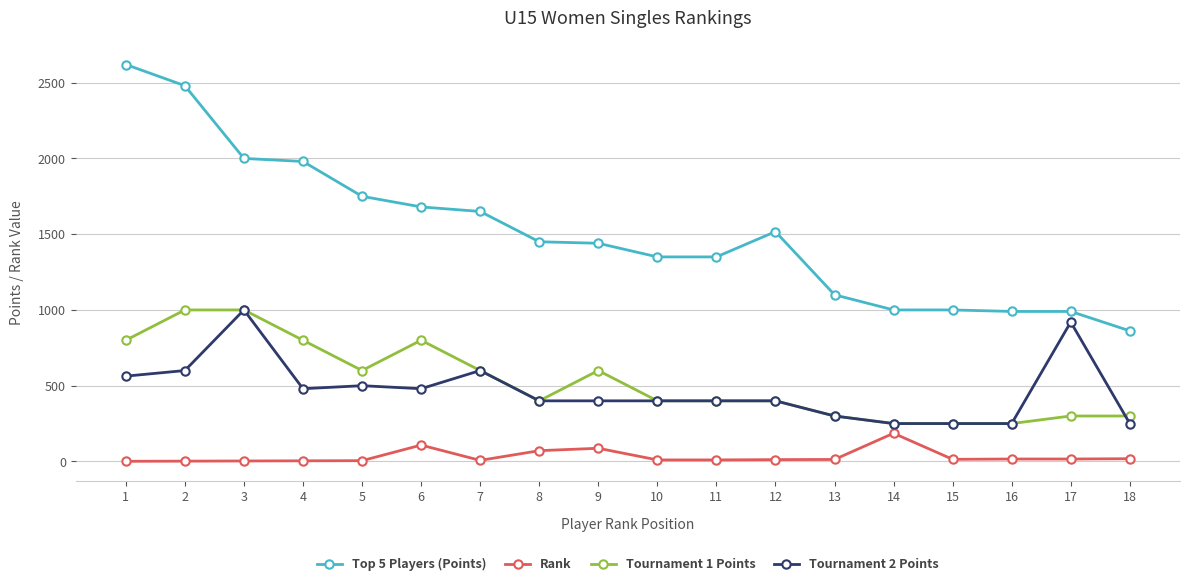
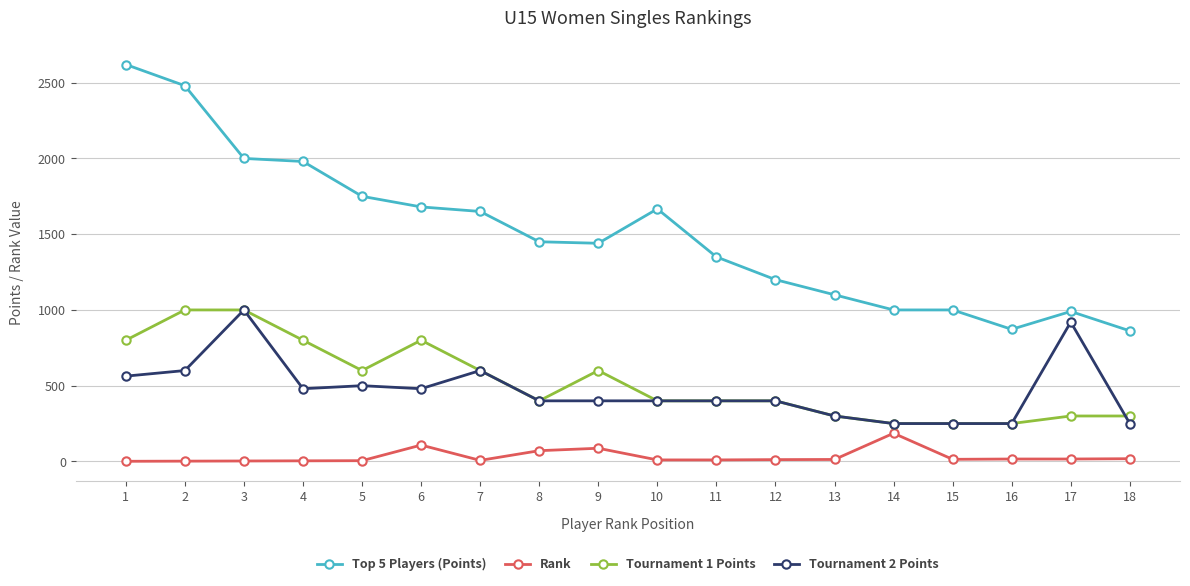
Top 5 Players (Points), 10: 1350 -> 1670
Top 5 Players (Points), 12: 1520 -> 1200
Top 5 Players (Points), 16: 990 -> 870
